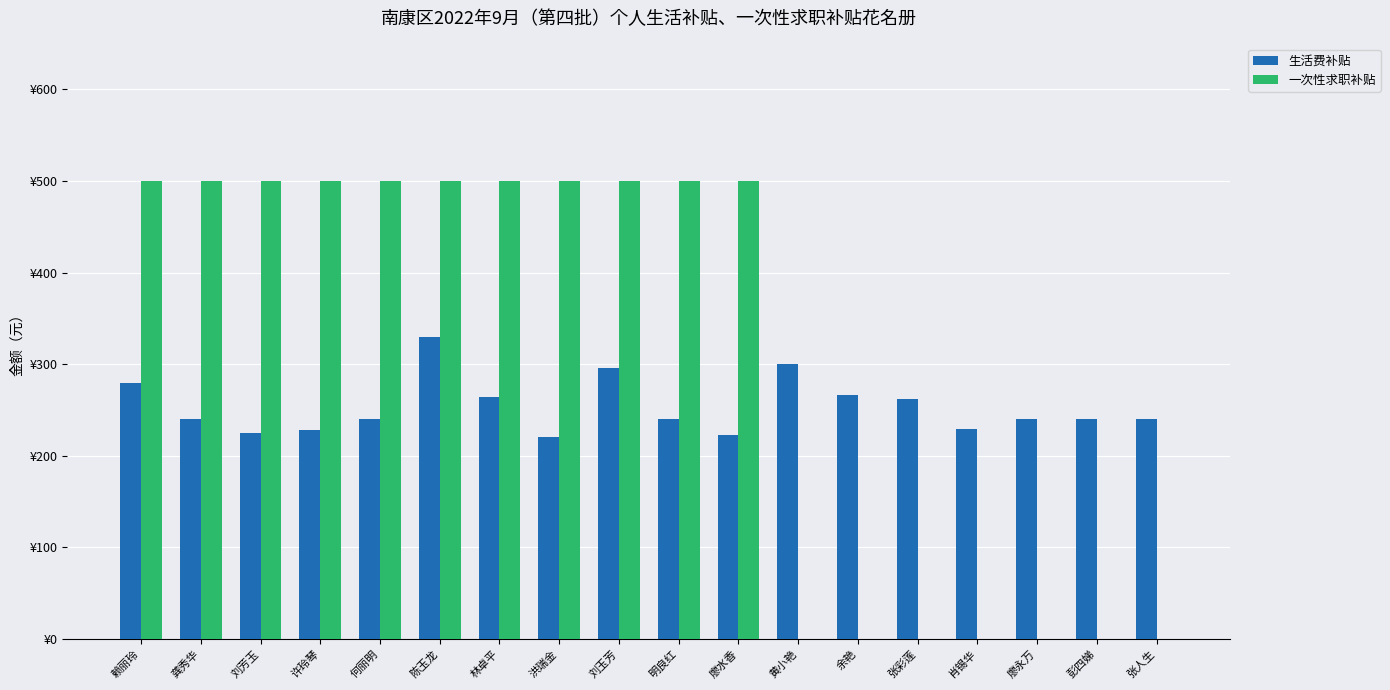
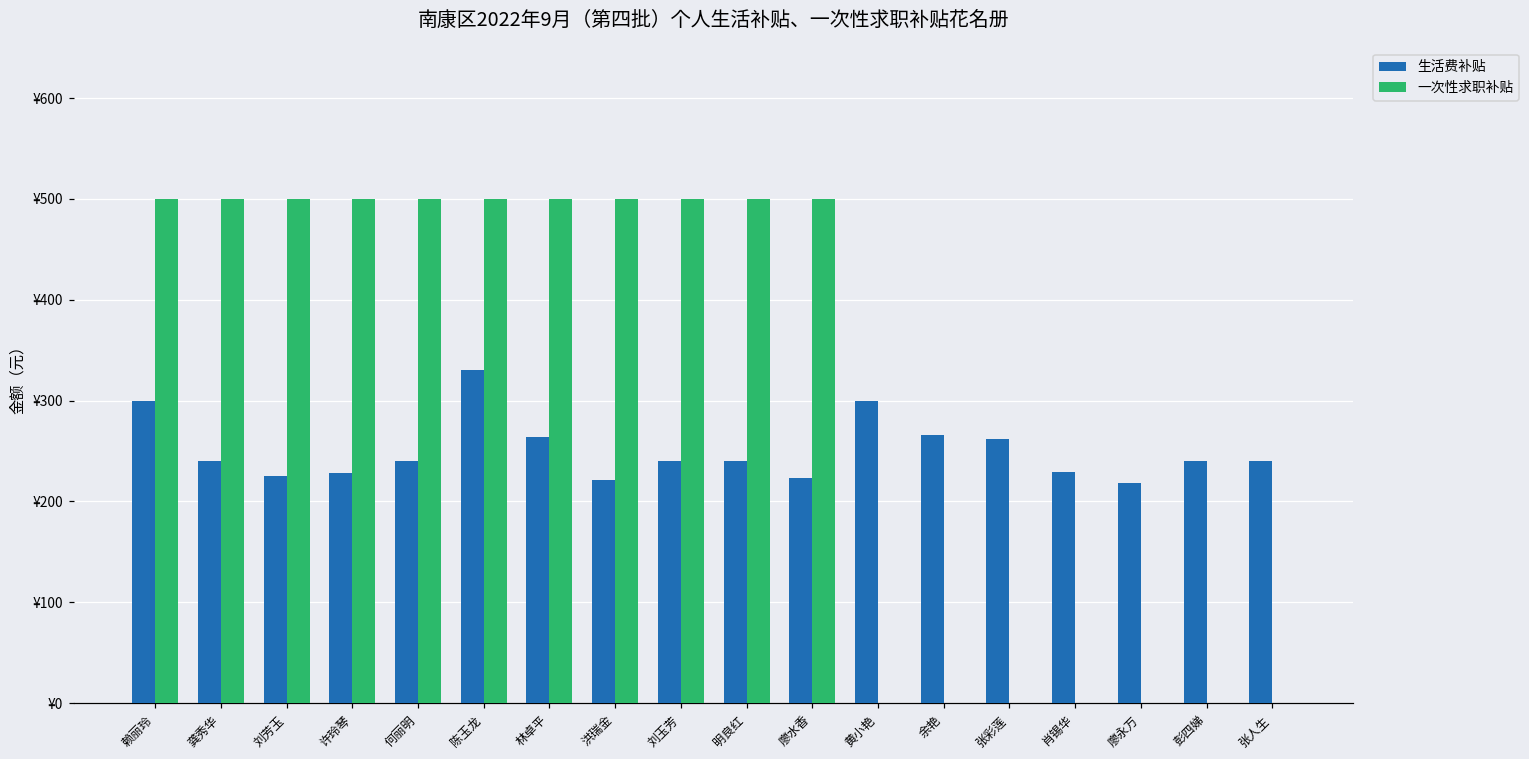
生活费补贴, 赖丽玲: ¥280 -> ¥300
生活费补贴, 刘玉芳: ¥300 -> ¥240
生活费补贴, 廖永万: ¥240 -> ¥220
